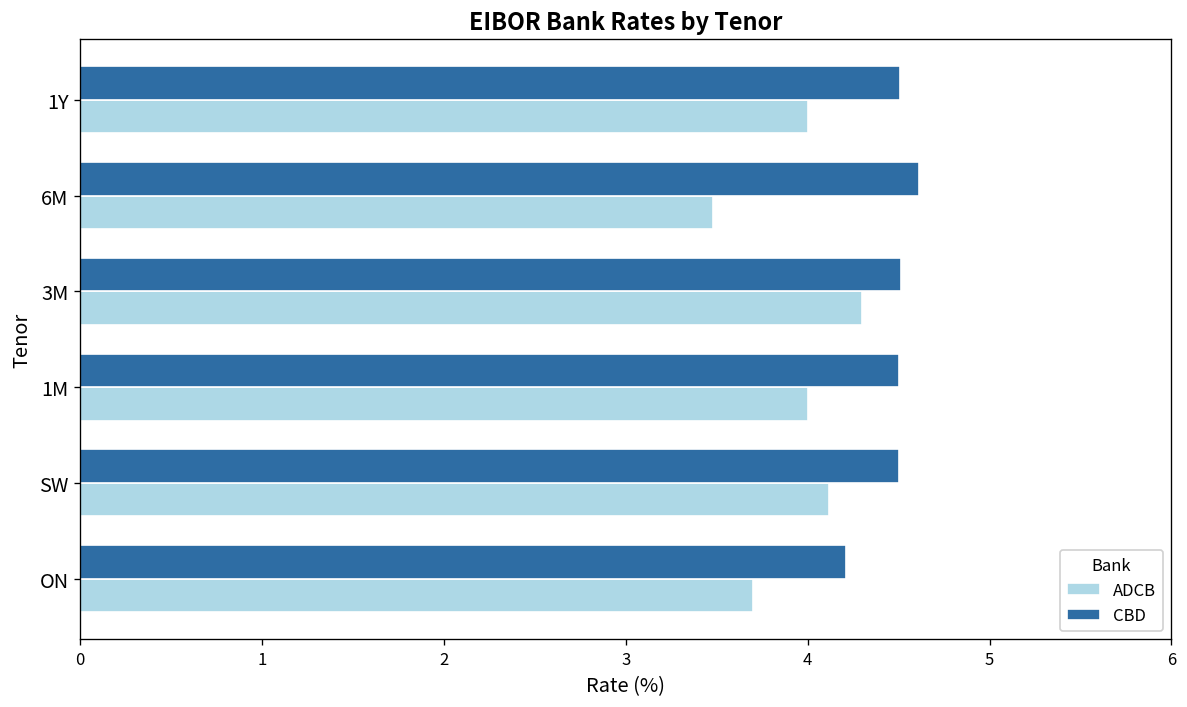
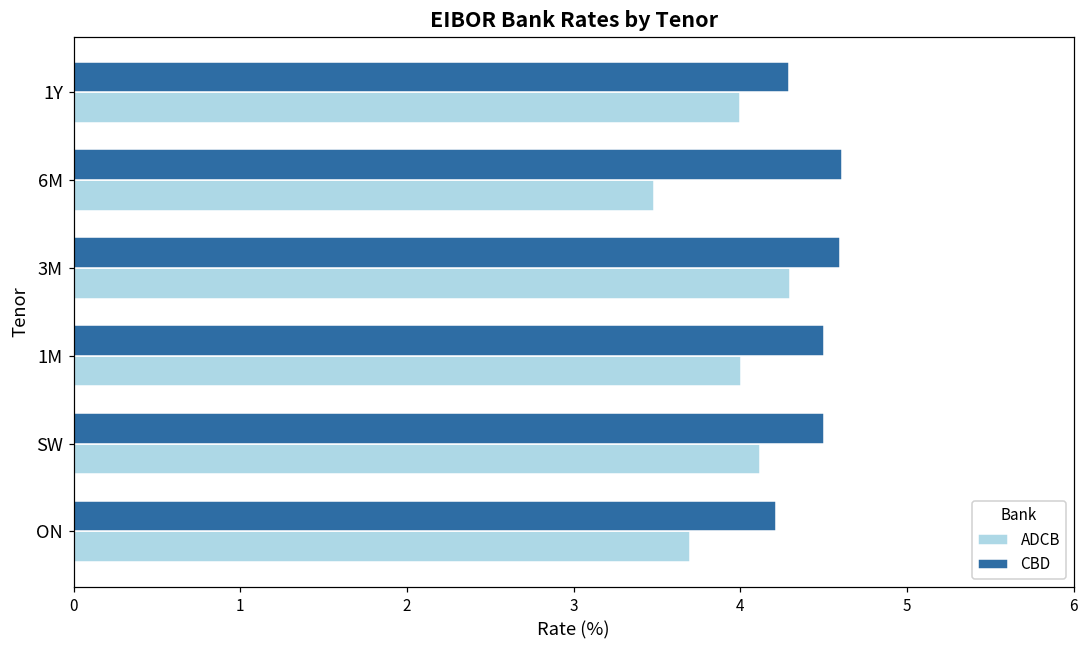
CBD, 1Y: 4.51 -> 4.29
CBD, 3M: 4.51 -> 4.60
